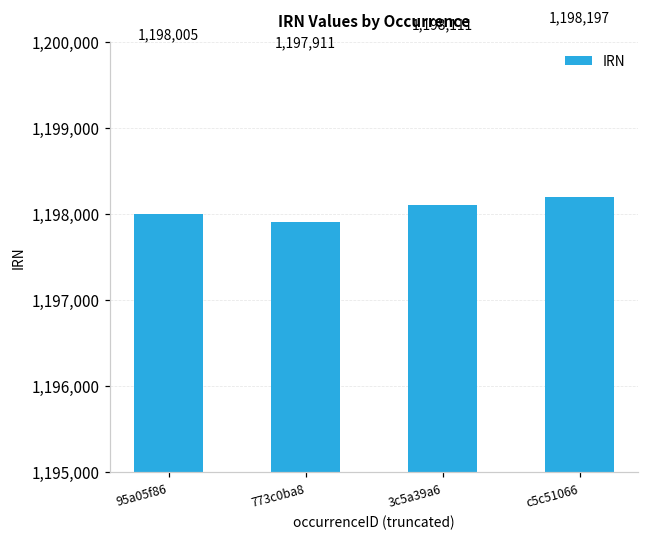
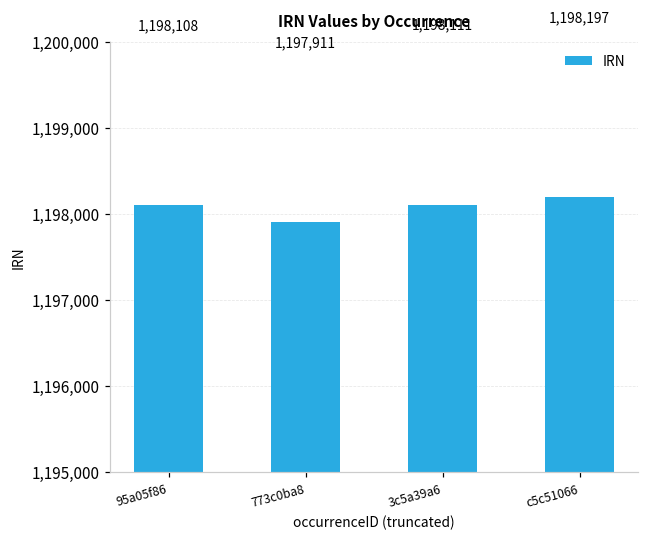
95a05f86: 1,198,005 -> 1,198,108
